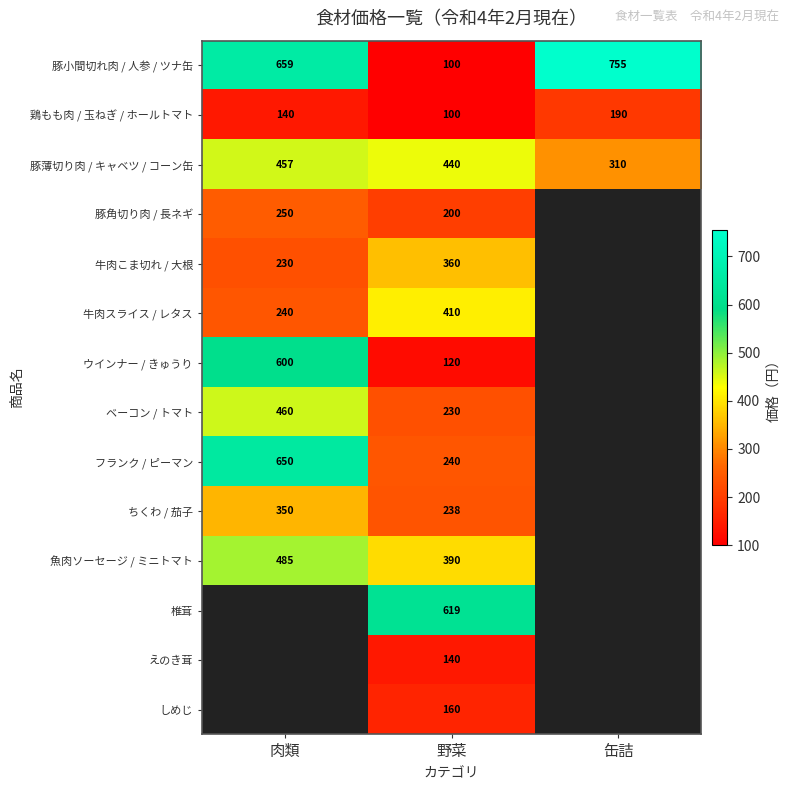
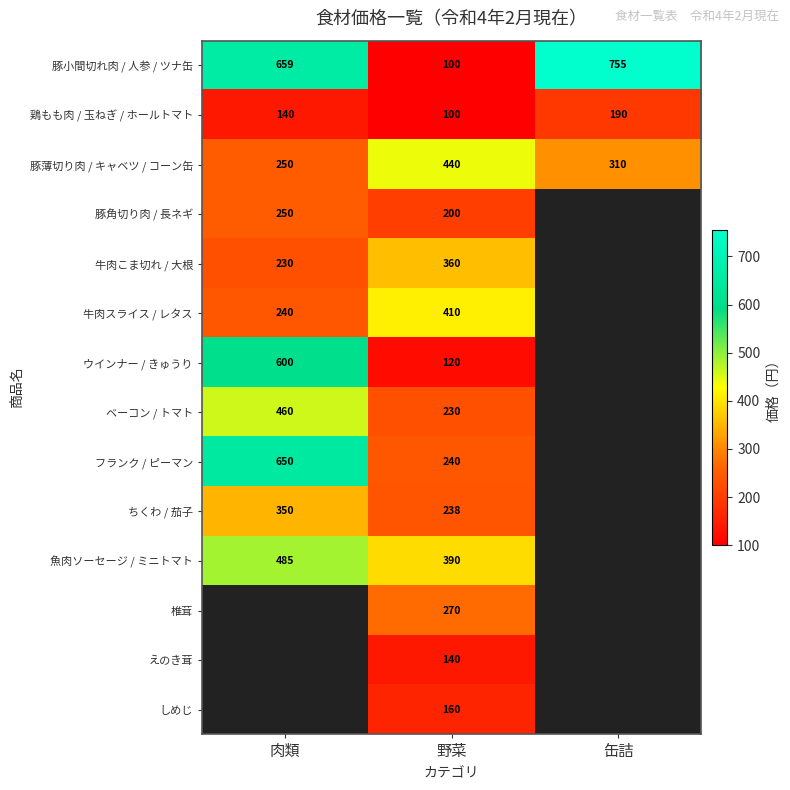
豚薄切り肉 / キャベツ / コーン缶, 肉類: 457 -> 250
椎茸, 野菜: 619 -> 270
